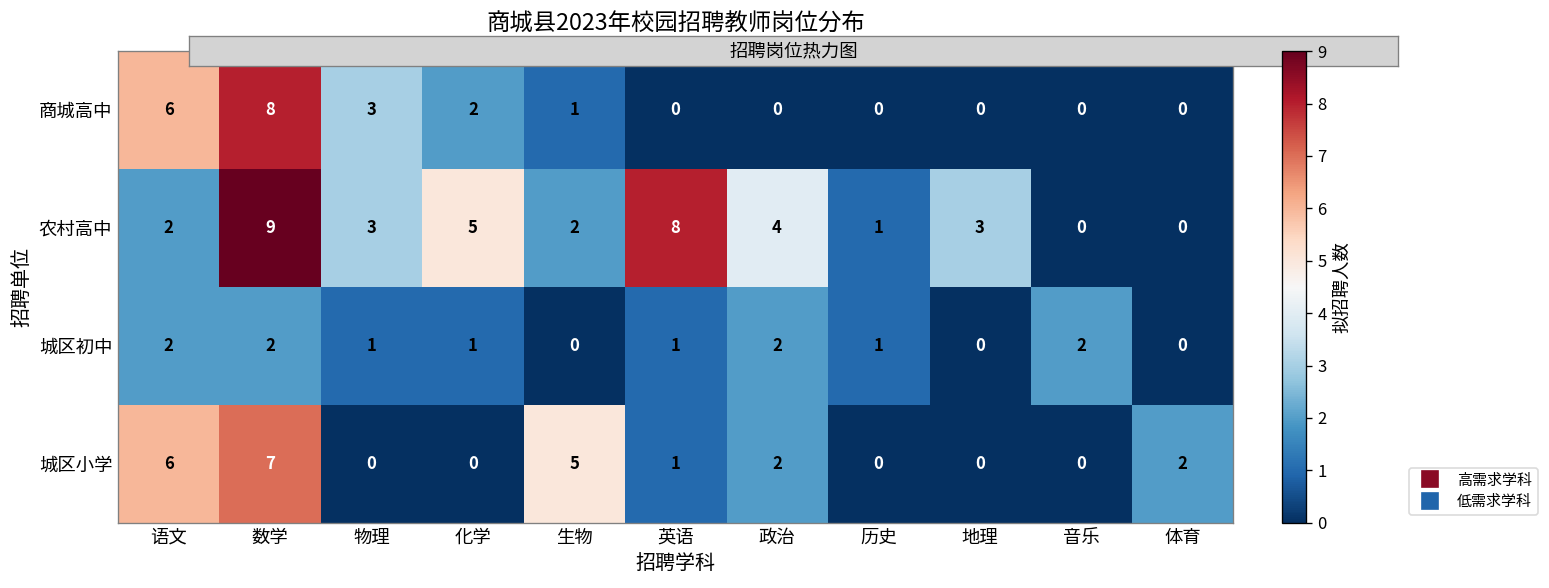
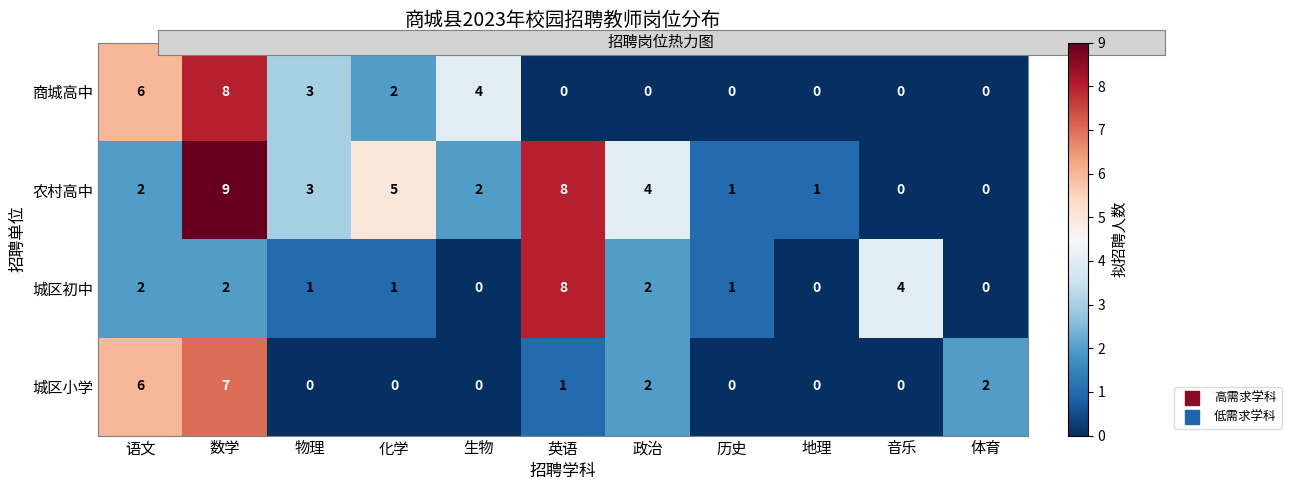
商城高中, 生物: 1 -> 4
农村高中, 地理: 3 -> 1
城区初中, 英语: 1 -> 8
城区初中, 音乐: 2 -> 4
城区小学, 生物: 5 -> 0
